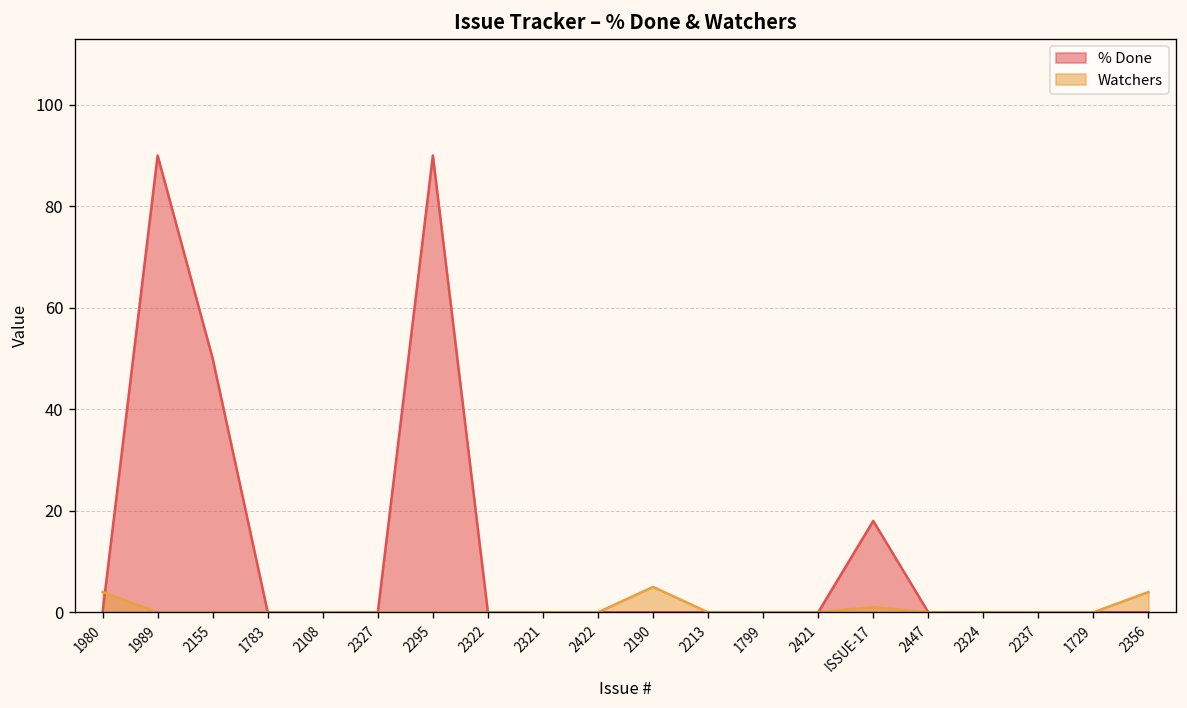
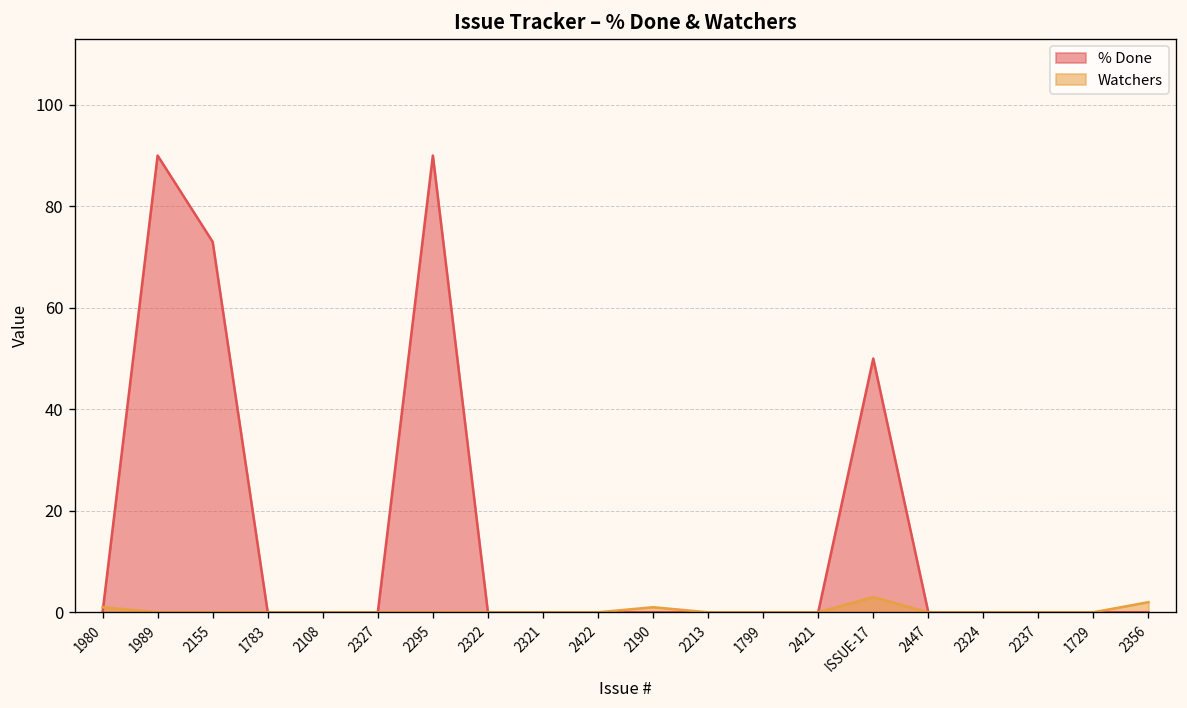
Watchers, 1980: 4 -> 1
% Done, 2155: 50 -> 73
Watchers, 2190: 5 -> 1
% Done, ISSUE-17: 18 -> 50
Watchers, ISSUE-17: 1 -> 3
Watchers, 2356: 4 -> 2
